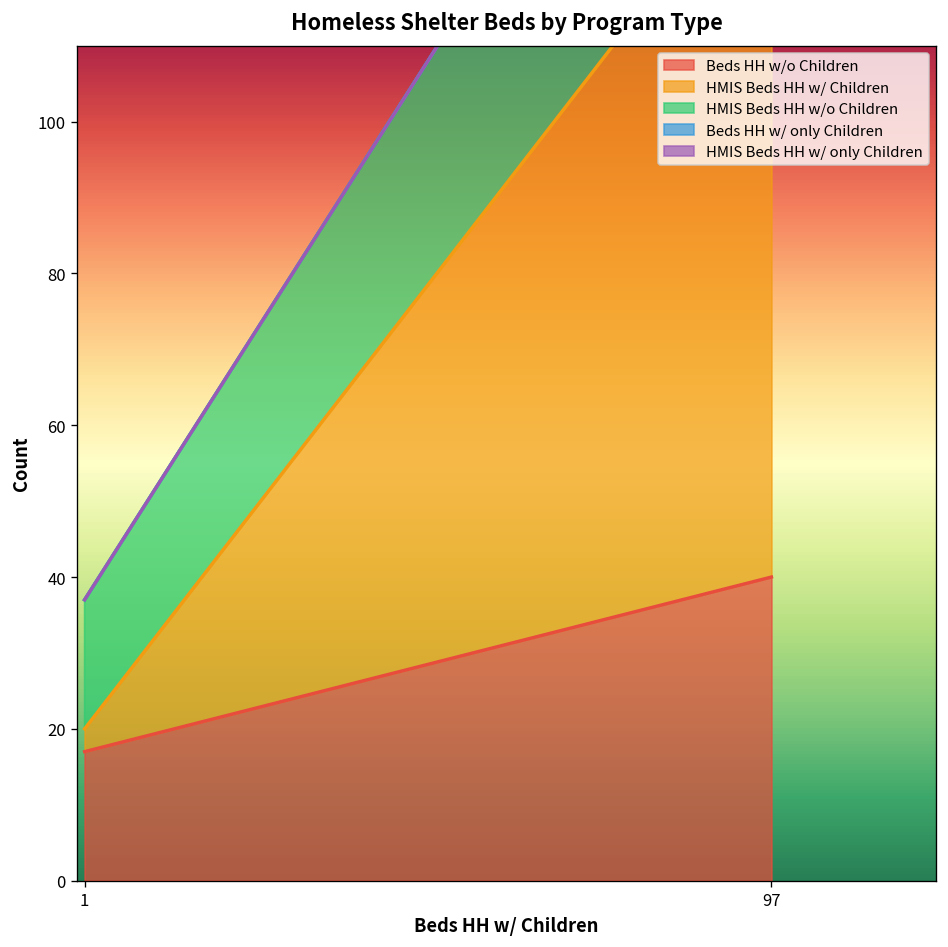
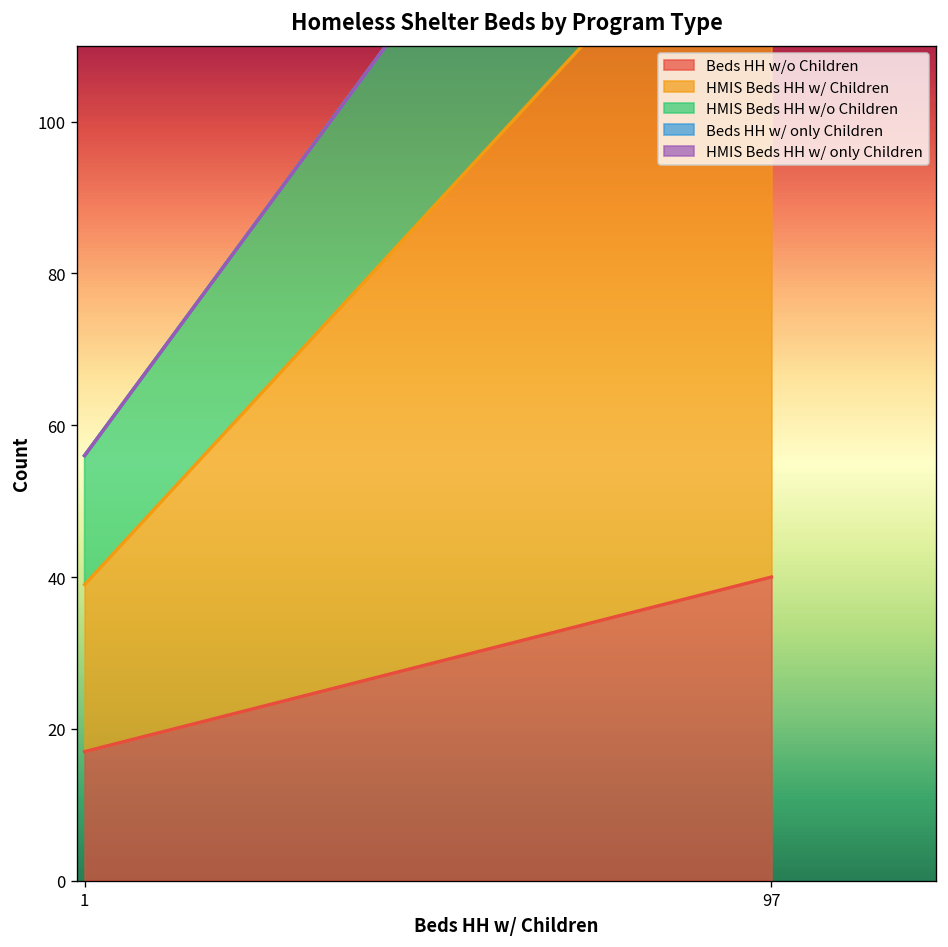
HMIS Beds HH w/ Children, 1: 3 -> 22
